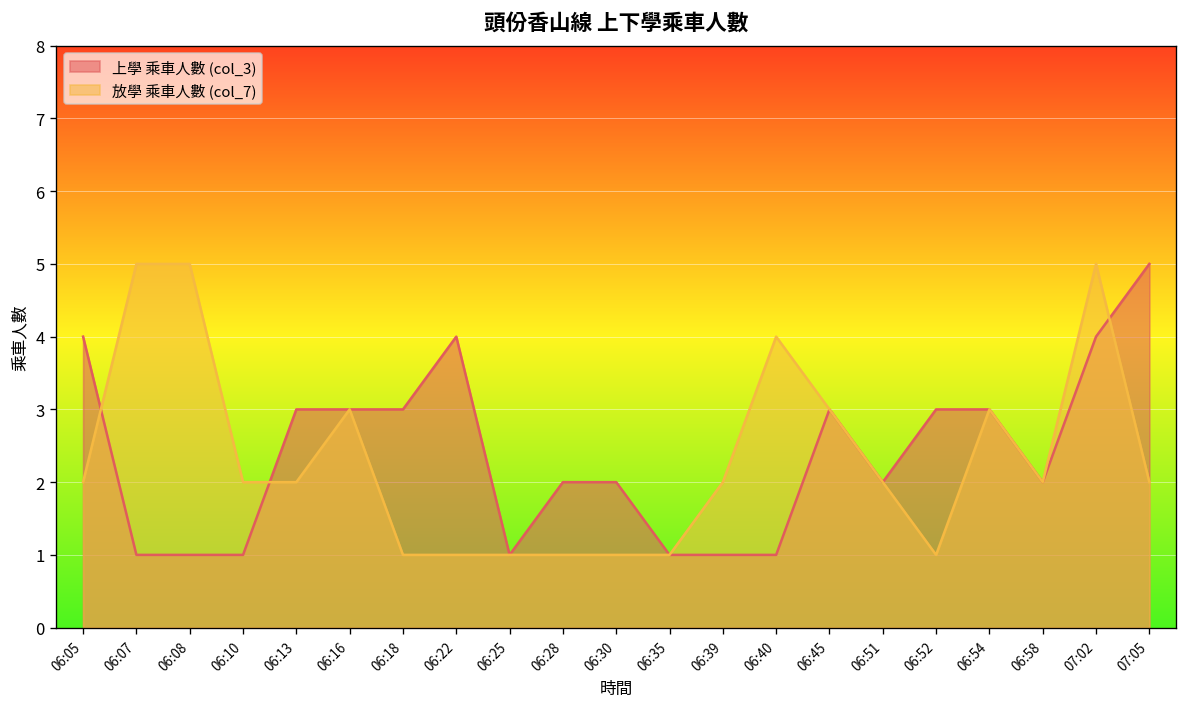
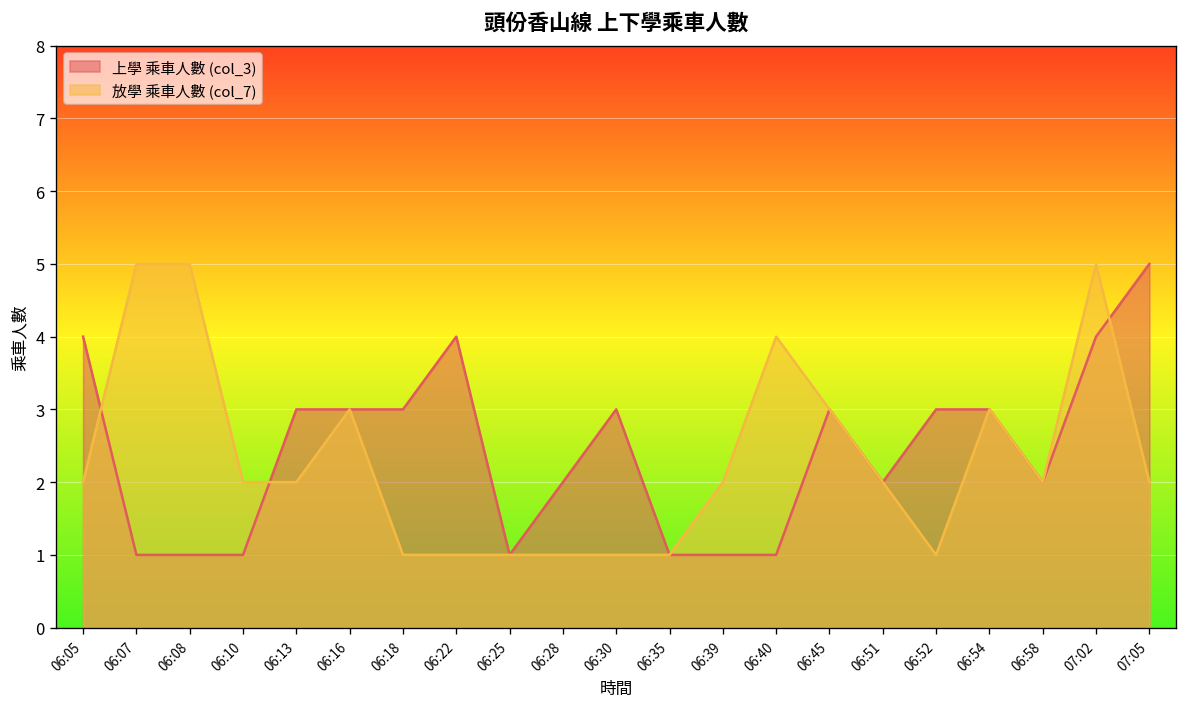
上學 乘車人數 (col_3), 06:30: 2 -> 3
